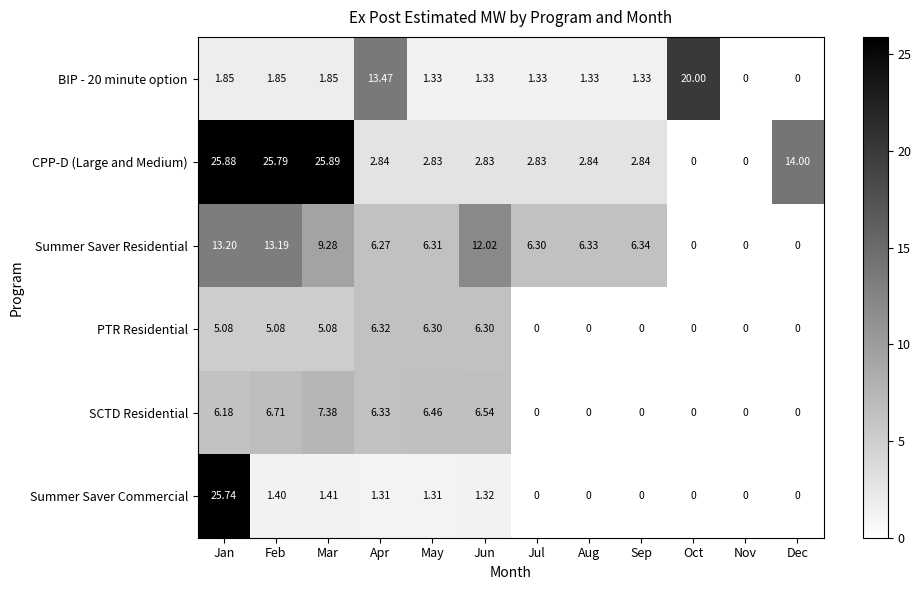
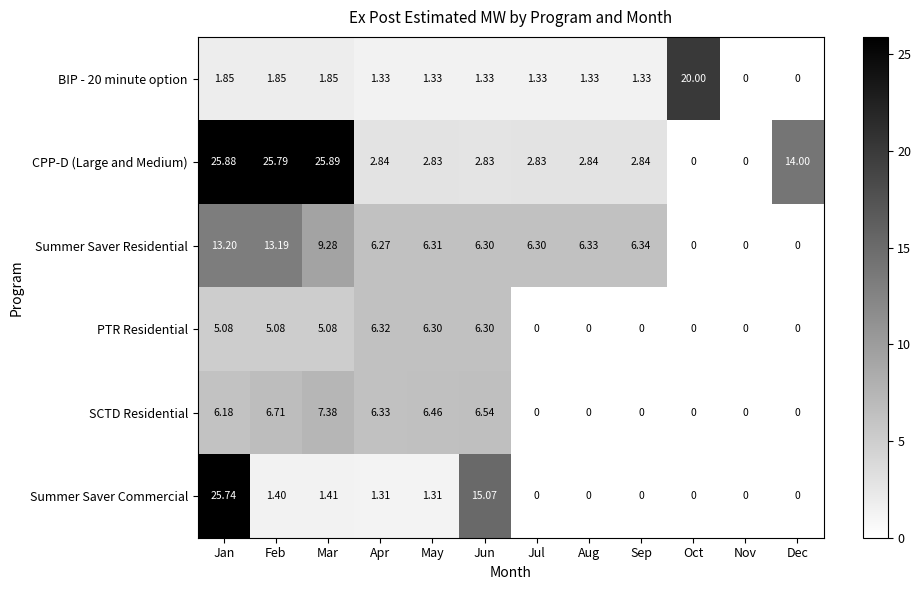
BIP - 20 minute option, Apr: 13.47 -> 1.33
Summer Saver Residential, Jun: 12.02 -> 6.30
Summer Saver Commercial, Jun: 1.32 -> 15.07
